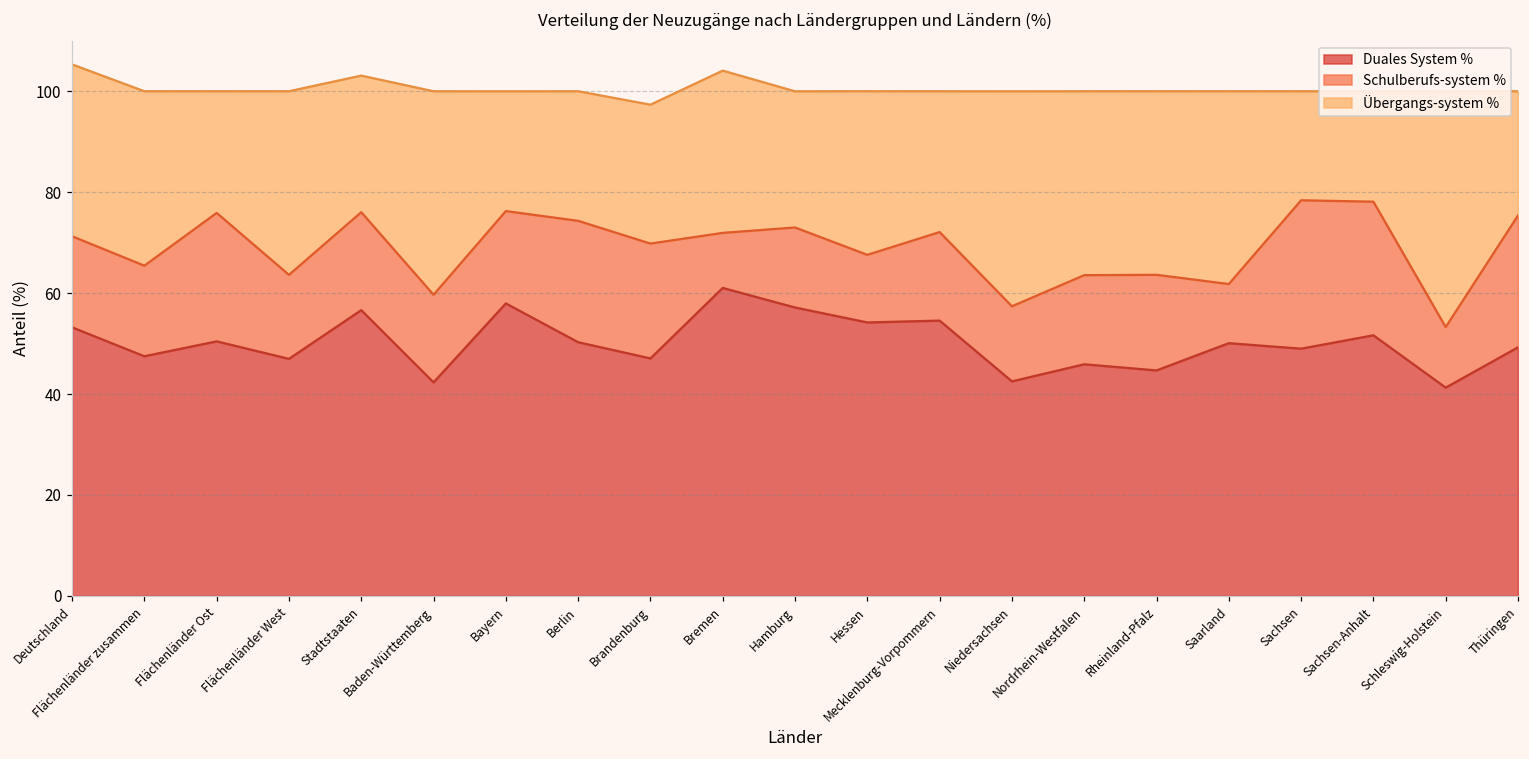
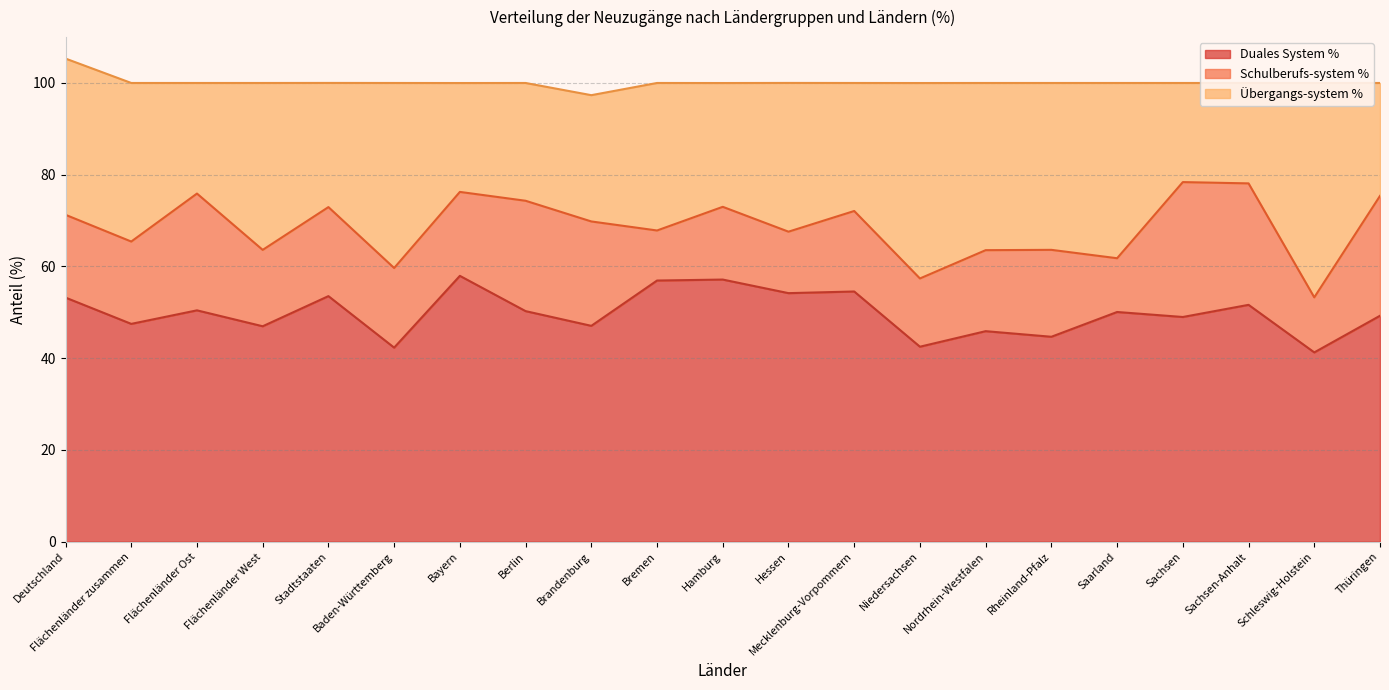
Duales System %, Stadtstaaten: 57 -> 54
Duales System %, Bremen: 61 -> 57
